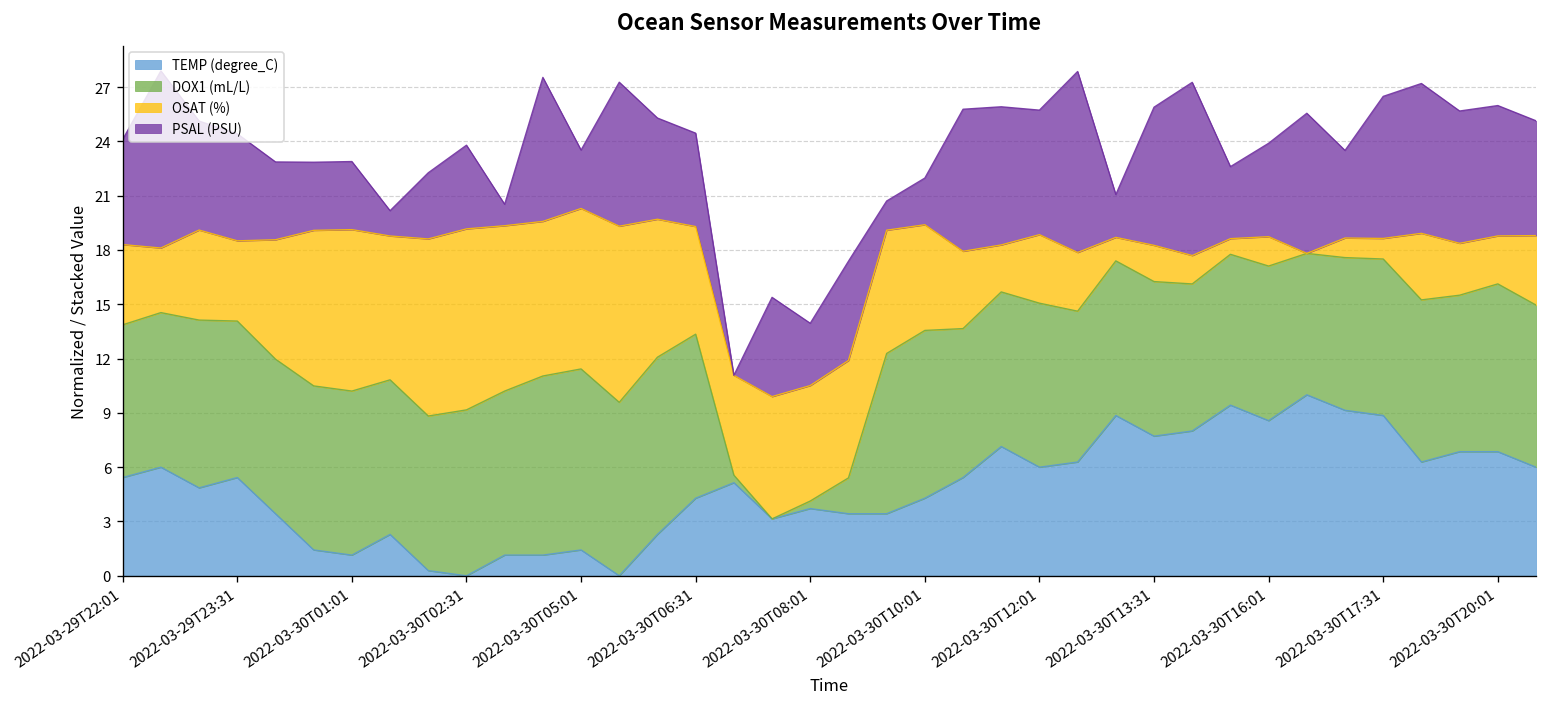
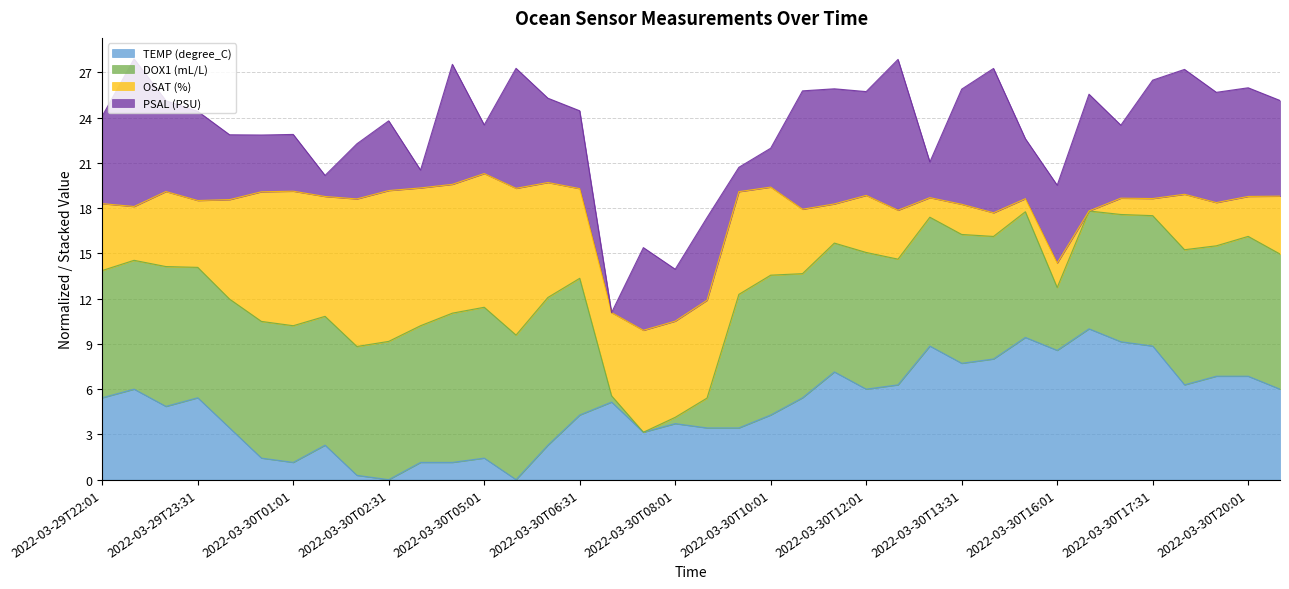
DOX1 (mL/L), 2022-03-30T16:01: 8.5 -> 4.2
